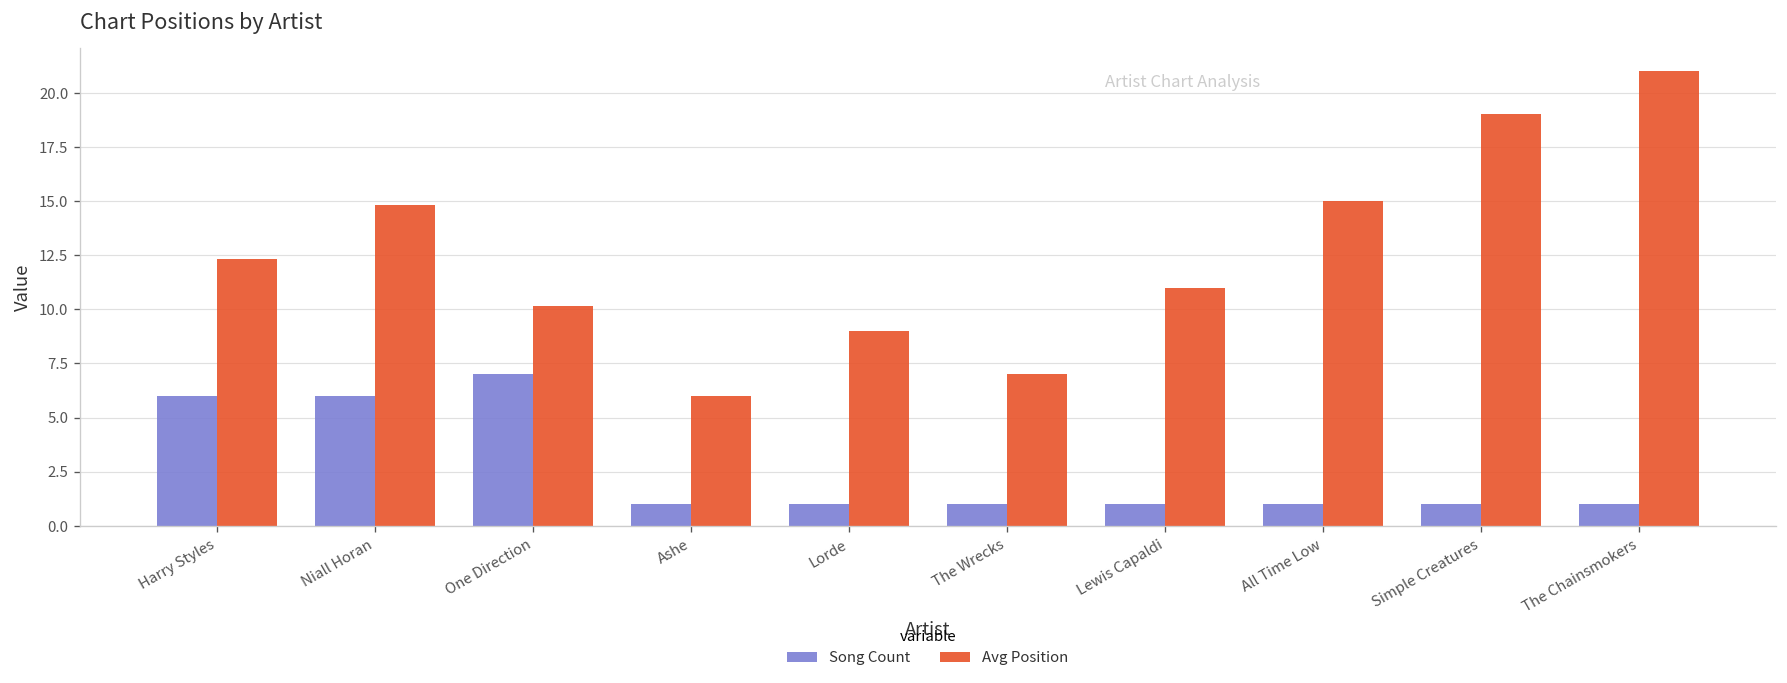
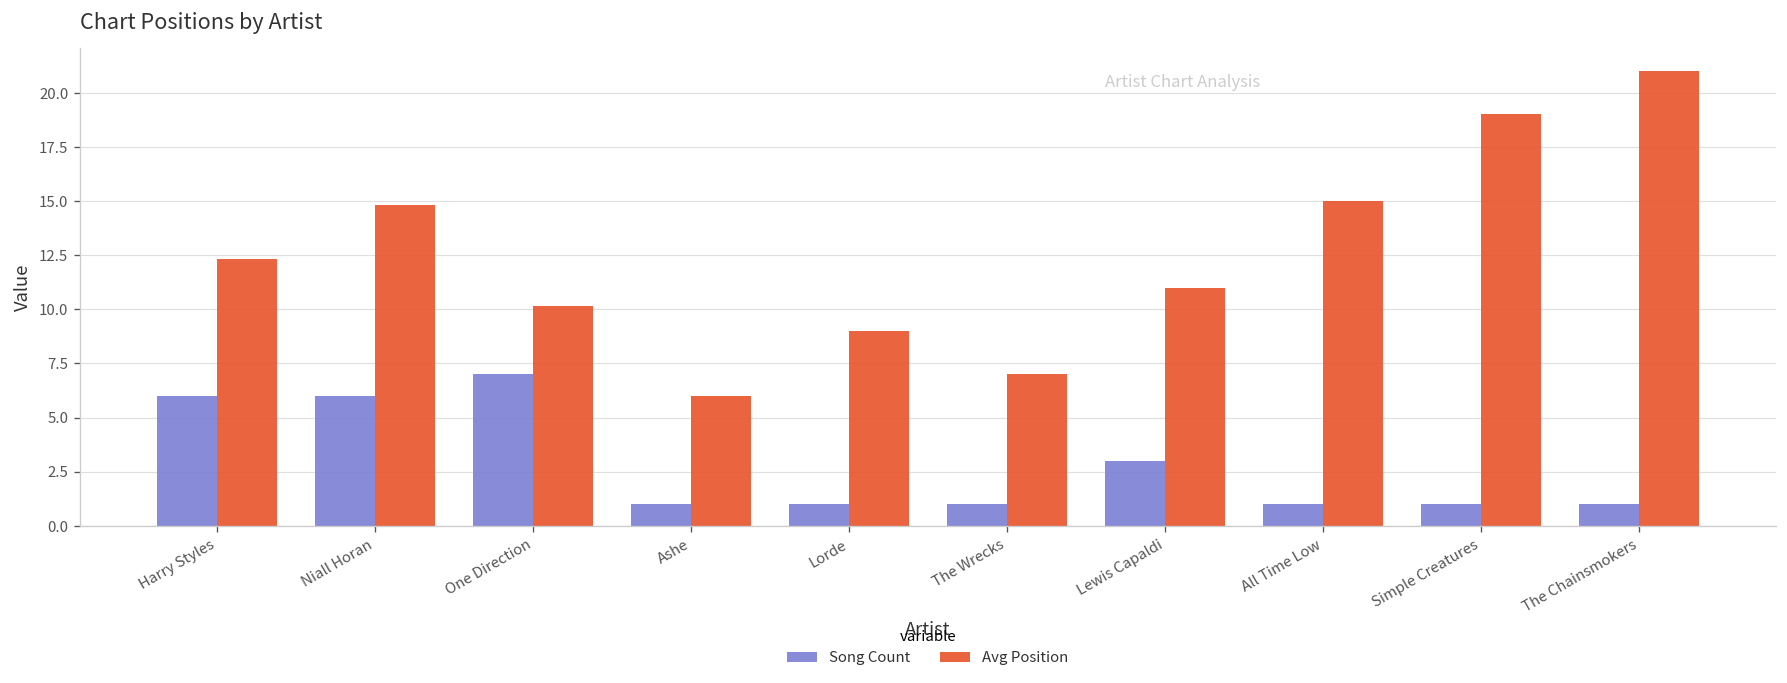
Song Count, Lewis Capaldi: 1 -> 3
